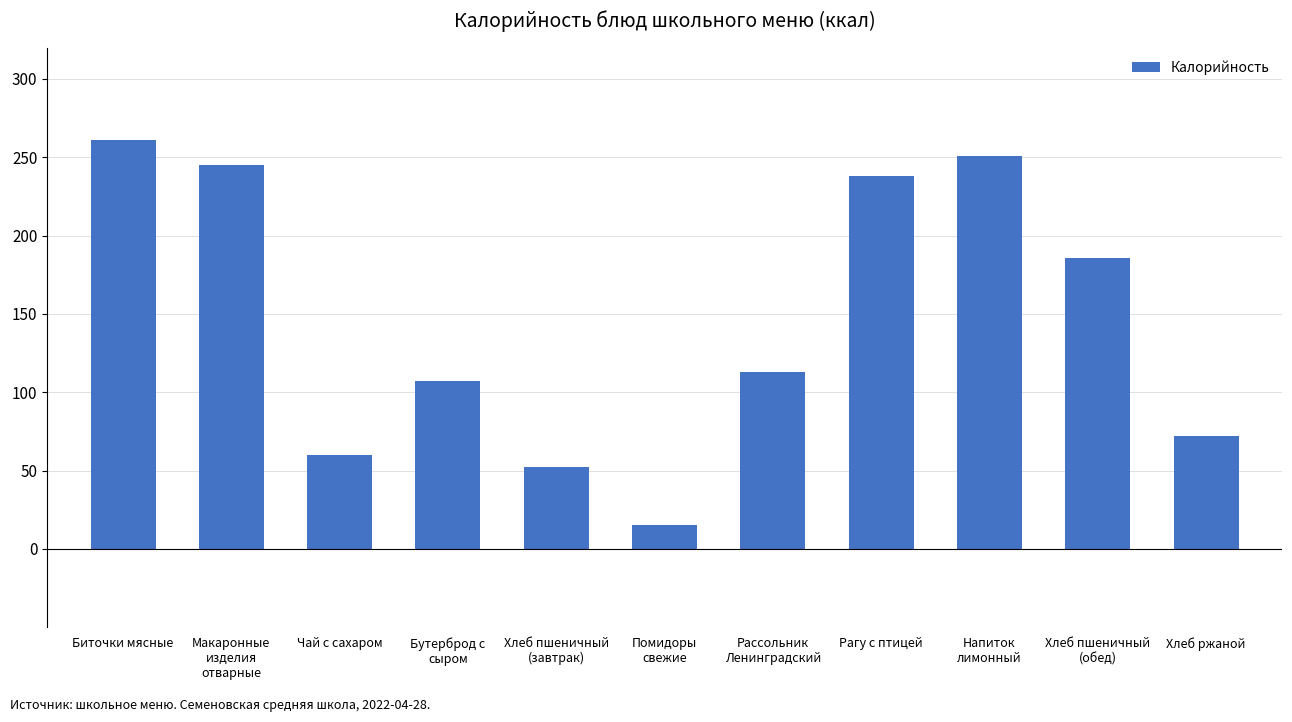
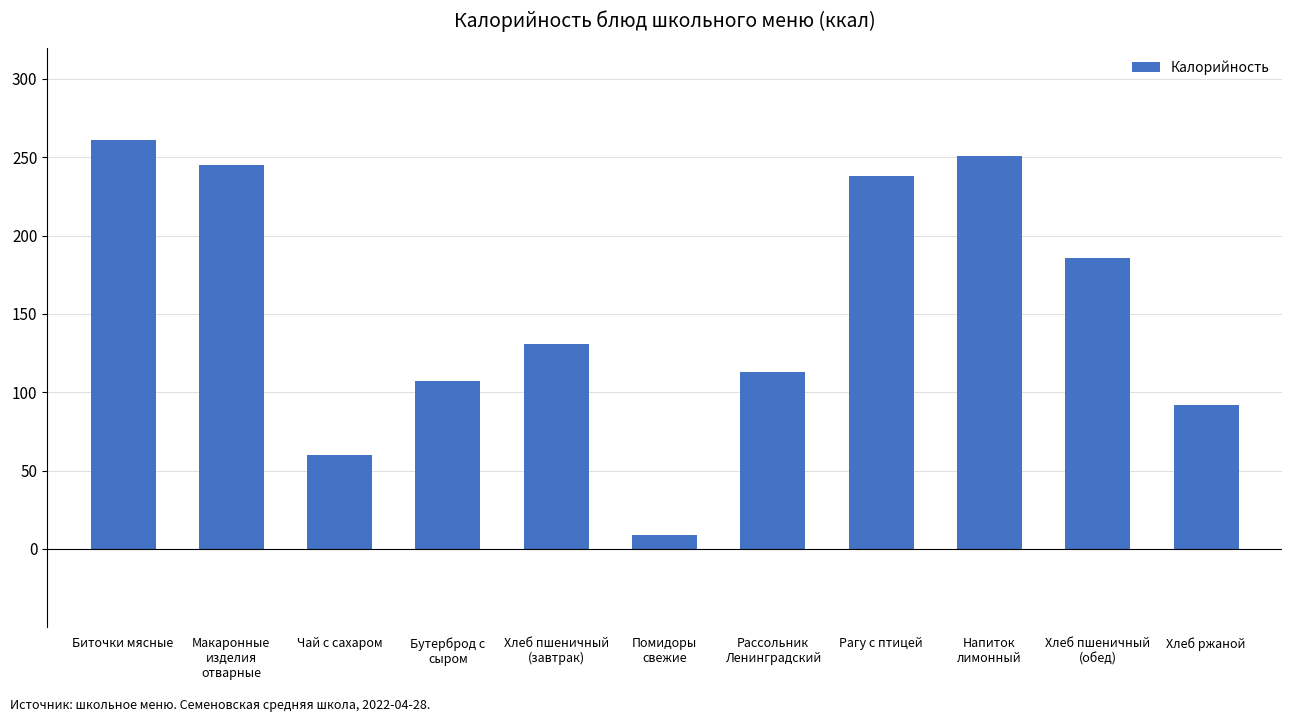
Хлеб пшеничный (завтрак): 52 -> 131
Помидоры свежие: 15 -> 9
Хлеб ржаной: 72 -> 92
